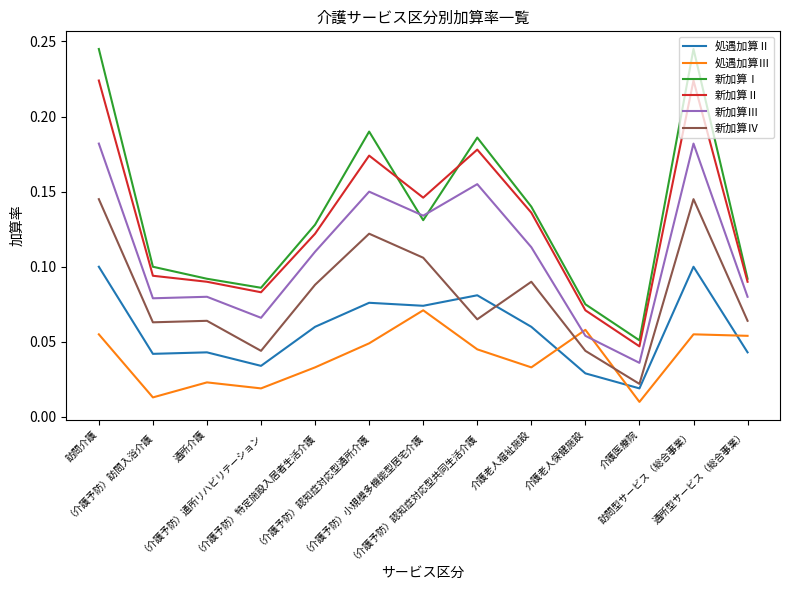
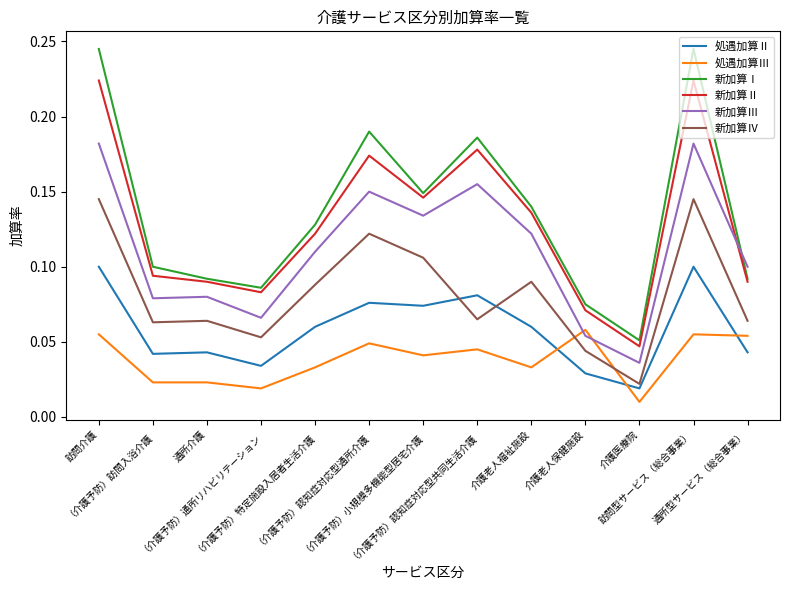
処遇加算Ⅲ, （介護予防）訪問入浴介護: 0.013 -> 0.023
新加算Ⅳ, （介護予防）通所リハビリテーション: 0.044 -> 0.053
処遇加算Ⅲ, （介護予防）小規模多機能型居宅介護: 0.071 -> 0.041
新加算Ⅰ, （介護予防）小規模多機能型居宅介護: 0.131 -> 0.149
新加算Ⅲ, 介護老人福祉施設: 0.113 -> 0.122
新加算Ⅲ, 通所型サービス（総合事業）: 0.08 -> 0.10
